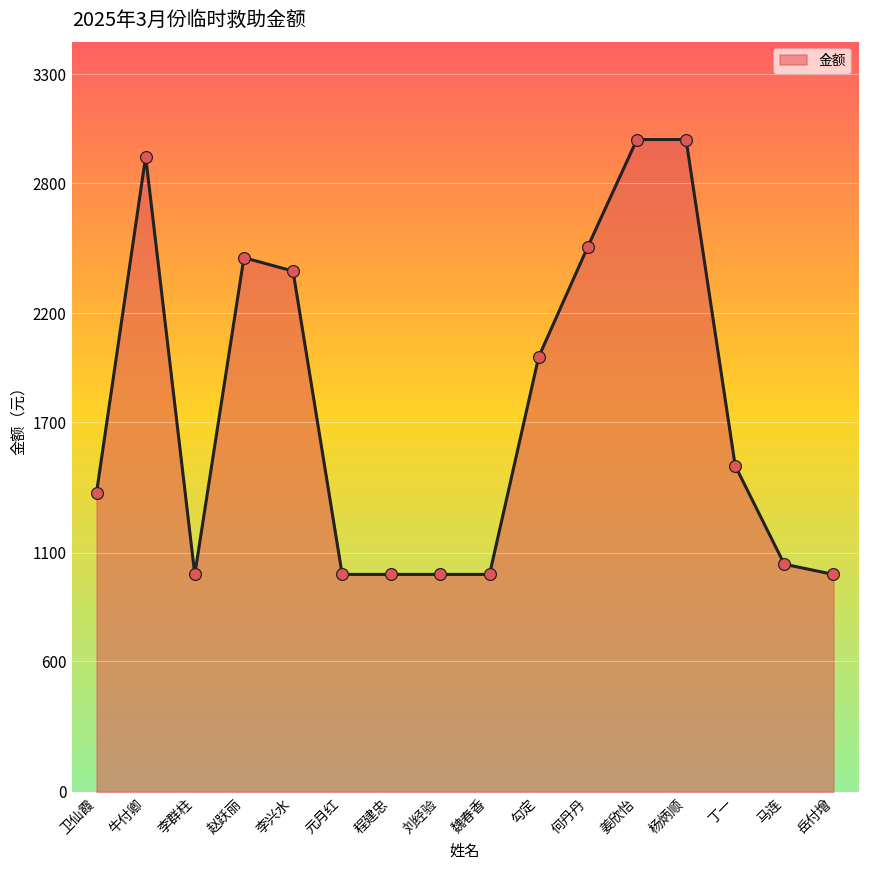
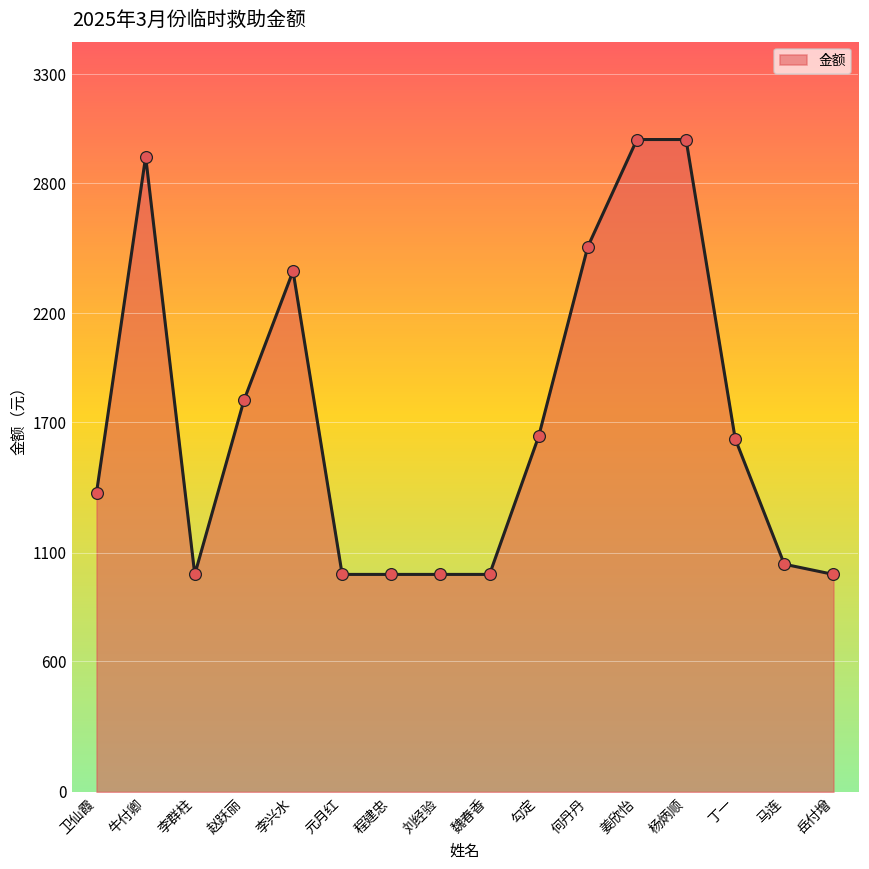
赵跃丽: 2460 -> 1800
勾定: 2000 -> 1640
丁一: 1500 -> 1620
